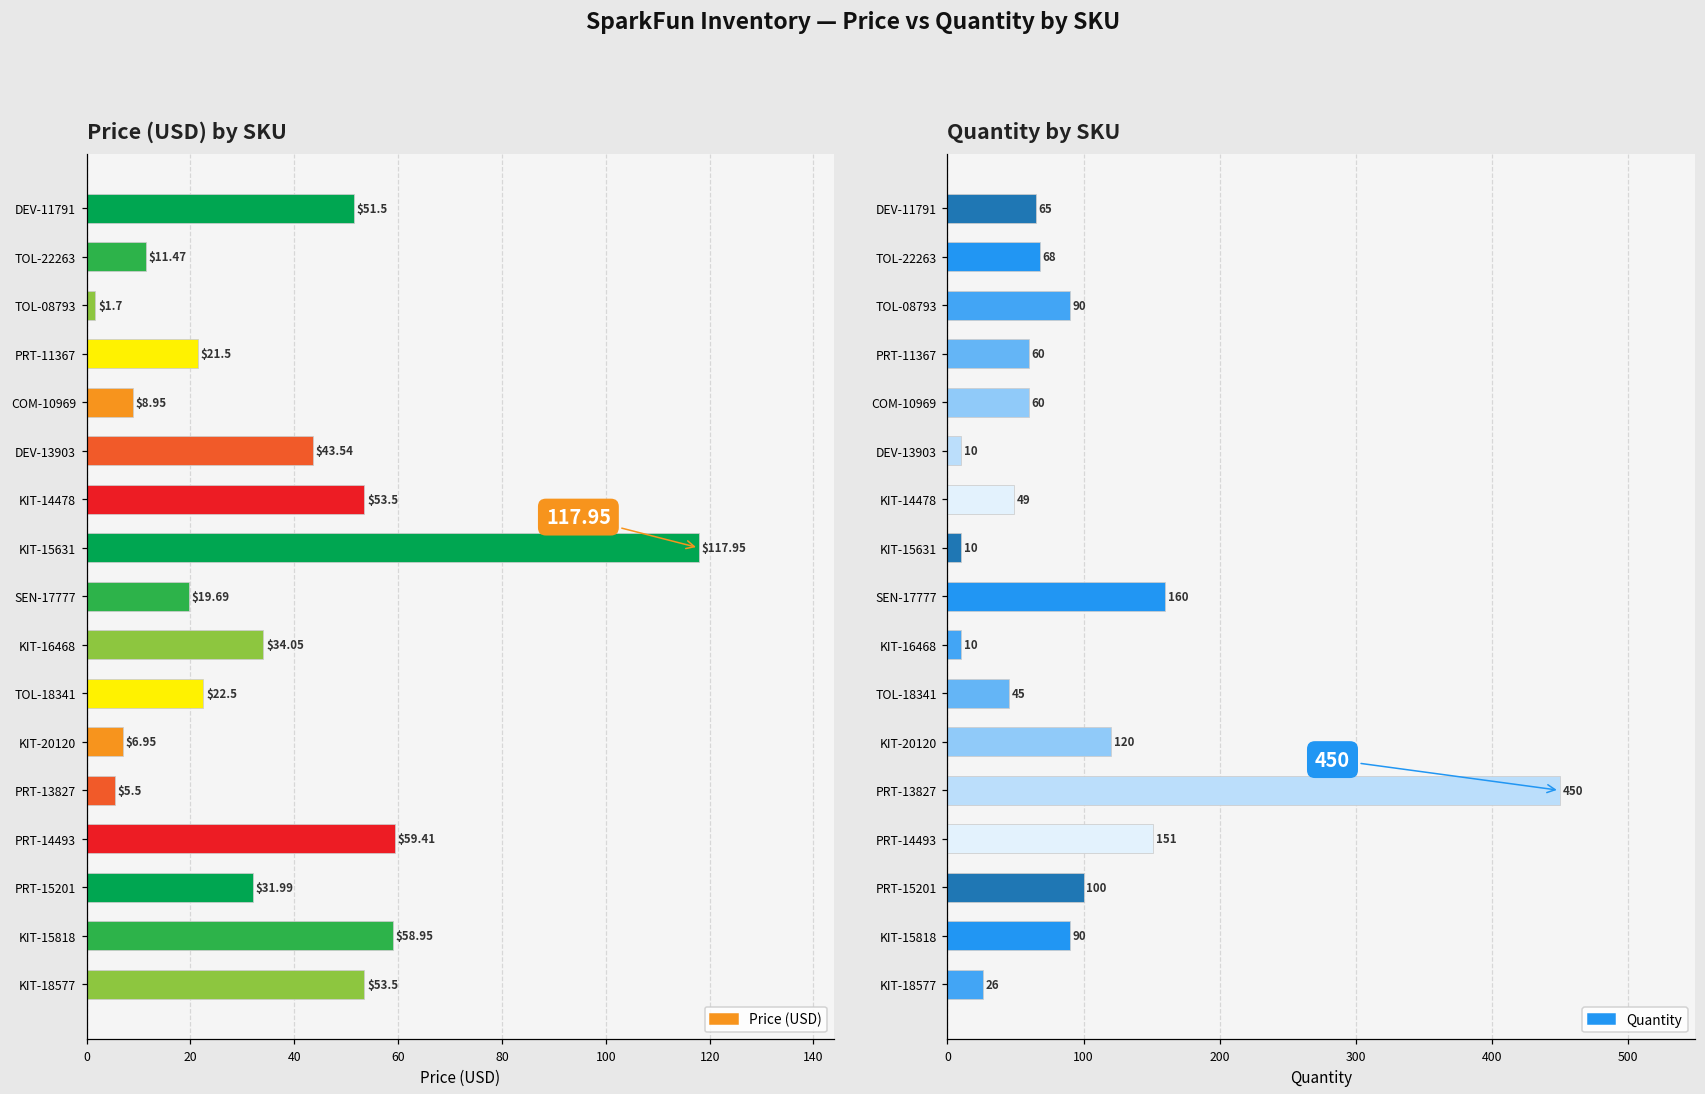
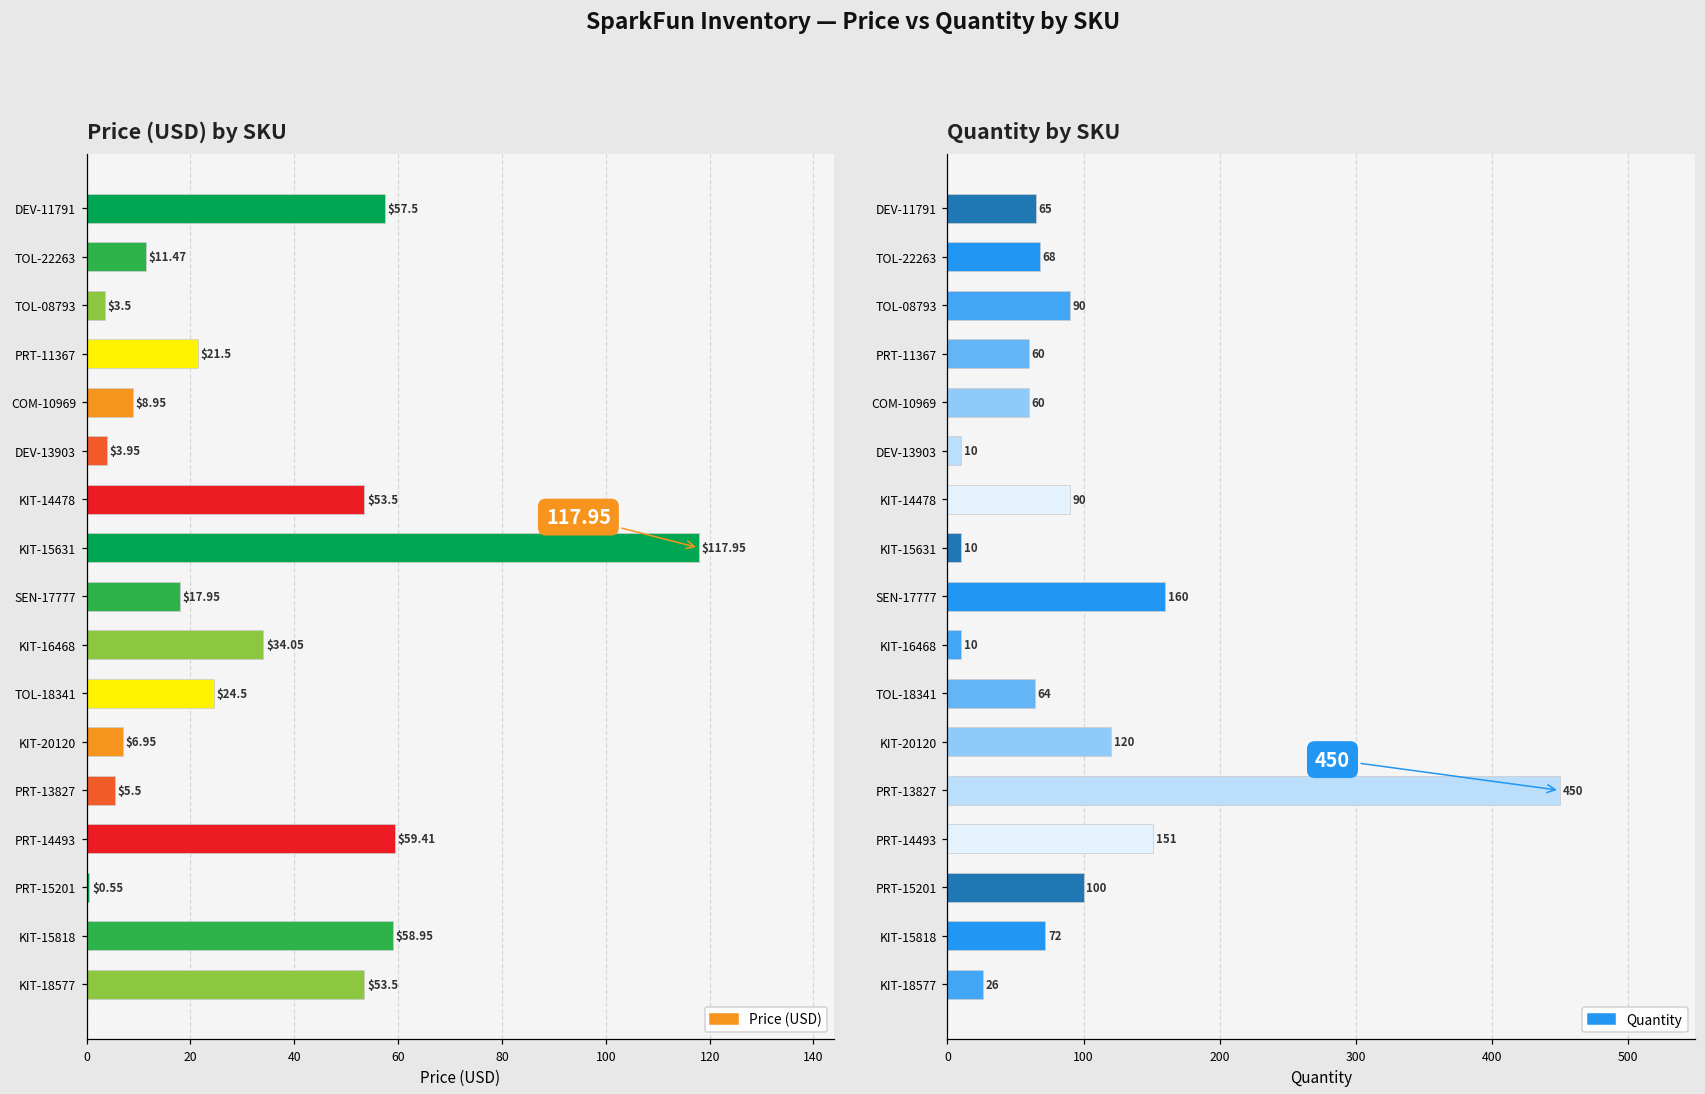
Price (USD) by SKU, DEV-11791: $51.5 -> $57.5
Price (USD) by SKU, TOL-08793: $1.7 -> $3.5
Price (USD) by SKU, DEV-13903: $43.54 -> $3.95
Price (USD) by SKU, SEN-17777: $19.69 -> $17.95
Price (USD) by SKU, TOL-18341: $22.5 -> $24.5
Price (USD) by SKU, PRT-15201: $31.99 -> $0.55
Quantity by SKU, KIT-14478: 49 -> 90
Quantity by SKU, TOL-18341: 45 -> 64
Quantity by SKU, KIT-15818: 90 -> 72
